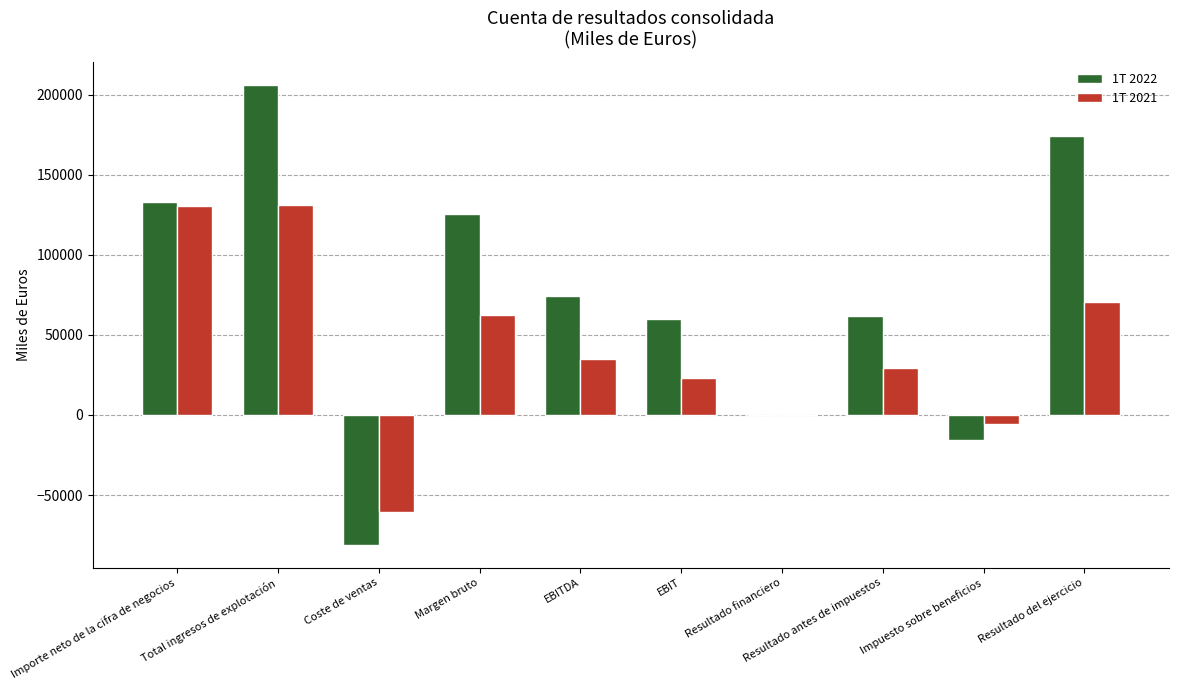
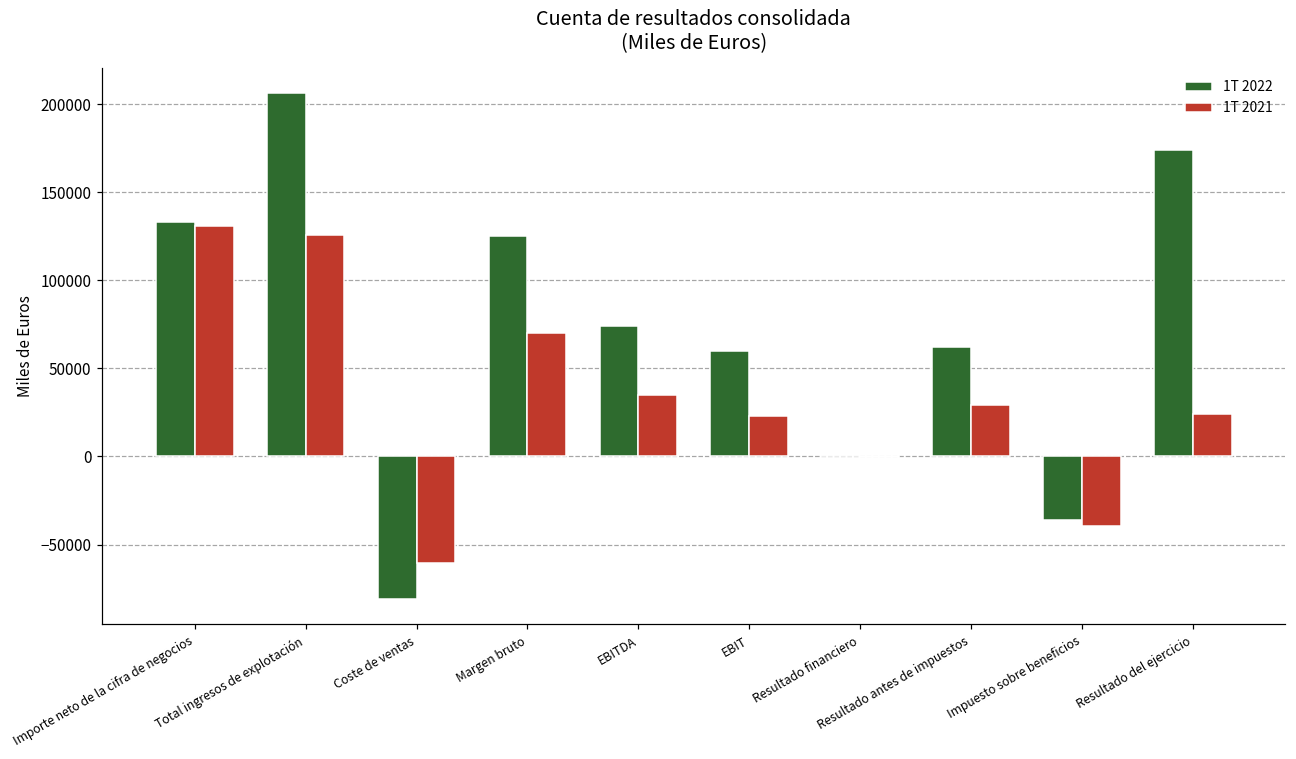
1T 2021, Total ingresos de explotación: 131000 -> 126000
1T 2021, Margen bruto: 62000 -> 70000
1T 2022, Impuesto sobre beneficios: -16000 -> -36000
1T 2021, Impuesto sobre beneficios: -6000 -> -39000
1T 2021, Resultado del ejercicio: 71000 -> 24000
